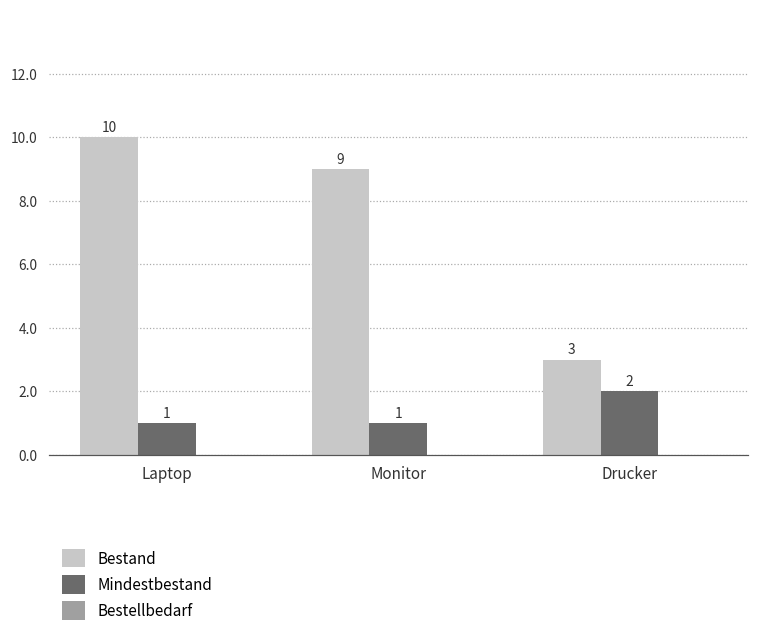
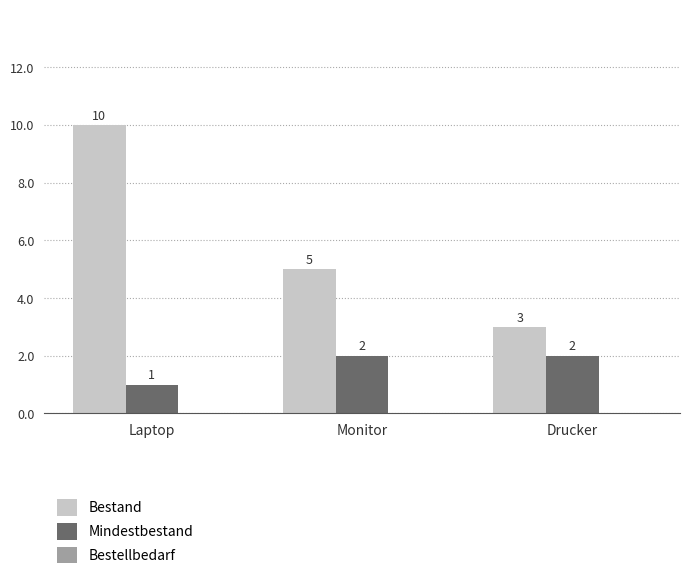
Bestand, Monitor: 9 -> 5
Mindestbestand, Monitor: 1 -> 2
